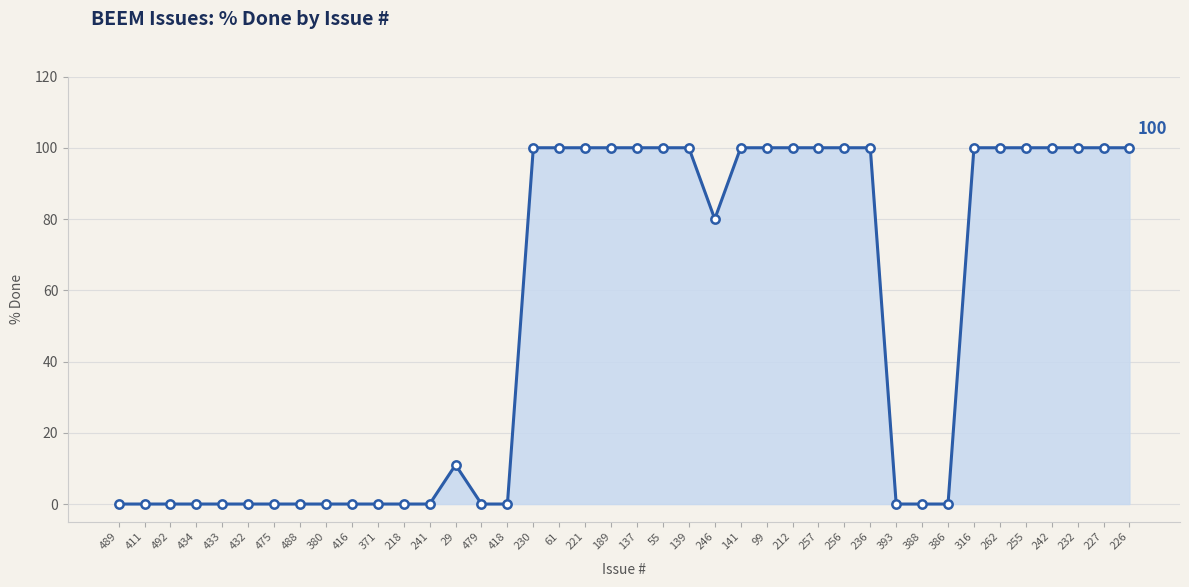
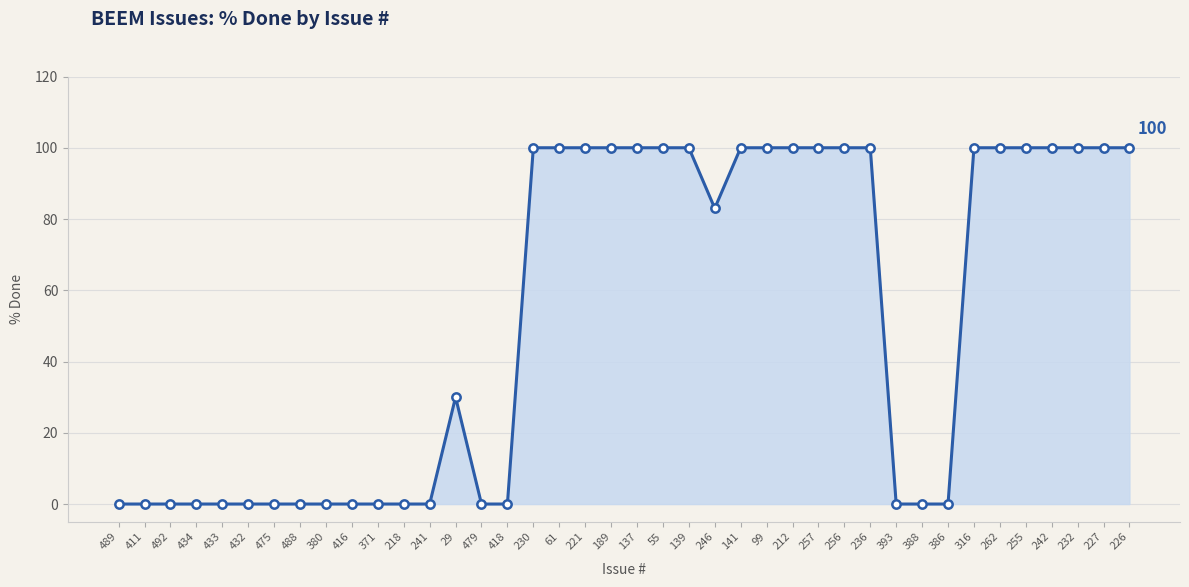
29: 11 -> 30
246: 80 -> 83
